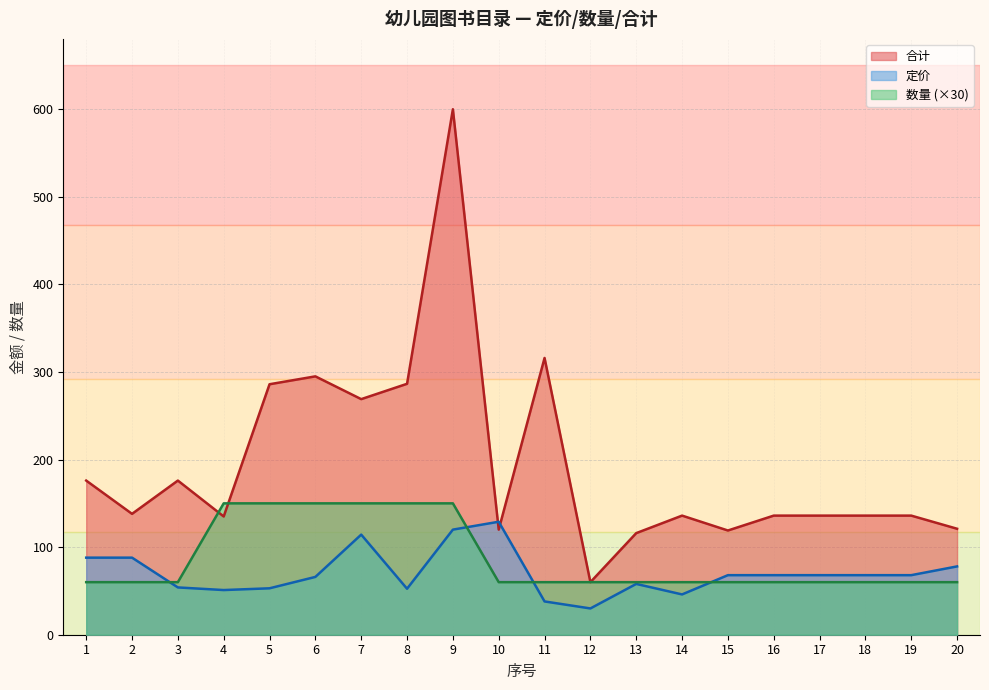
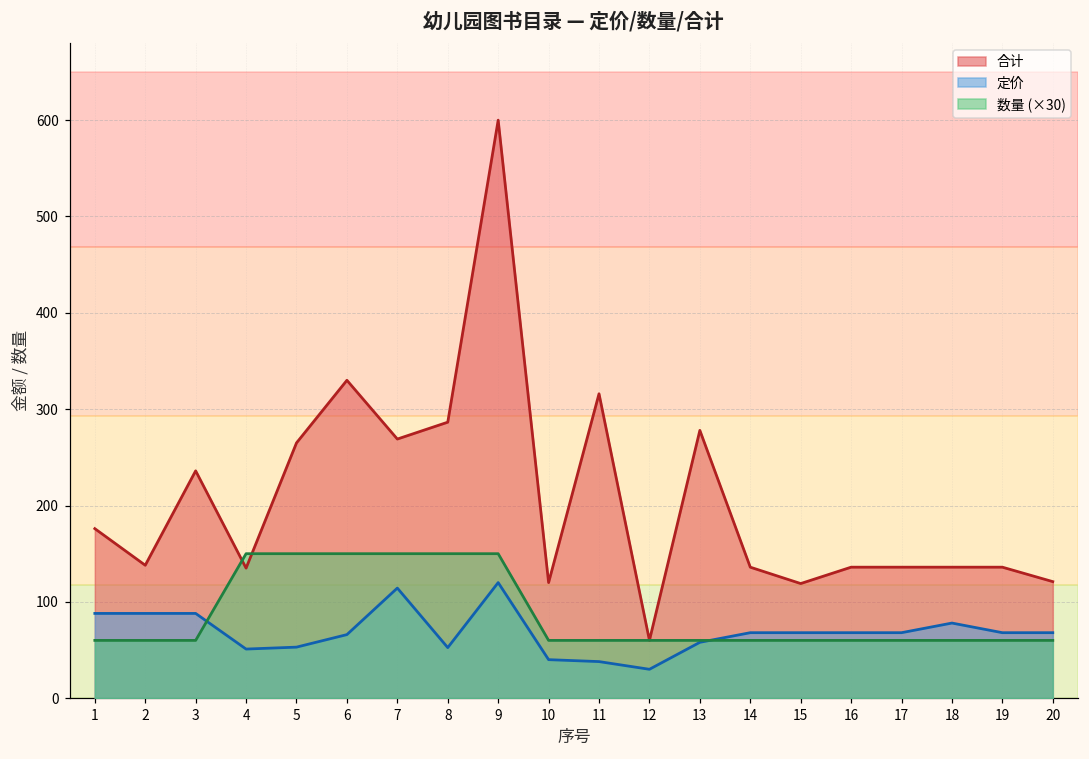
合计, 3: 180 -> 240
定价, 3: 50 -> 90
合计, 5: 290 -> 270
合计, 6: 300 -> 330
定价, 10: 130 -> 40
合计, 13: 120 -> 280
定价, 14: 50 -> 70
定价, 18: 70 -> 80
定价, 20: 80 -> 70
